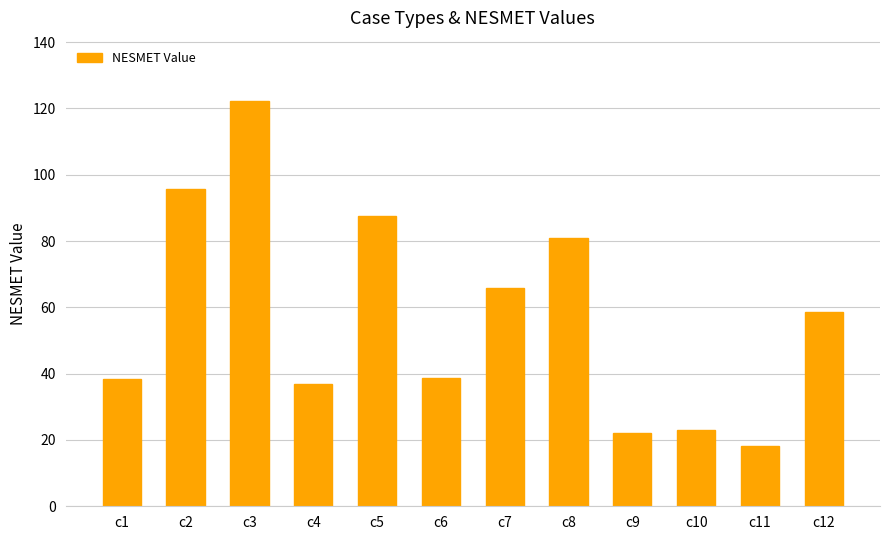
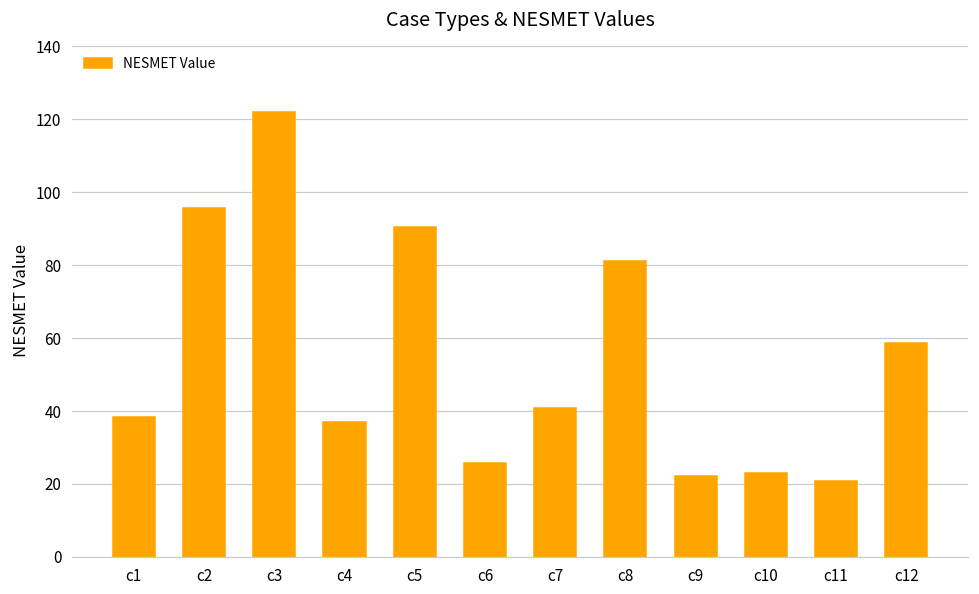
c5: 88 -> 90
c6: 39 -> 26
c7: 66 -> 41
c11: 18 -> 21
